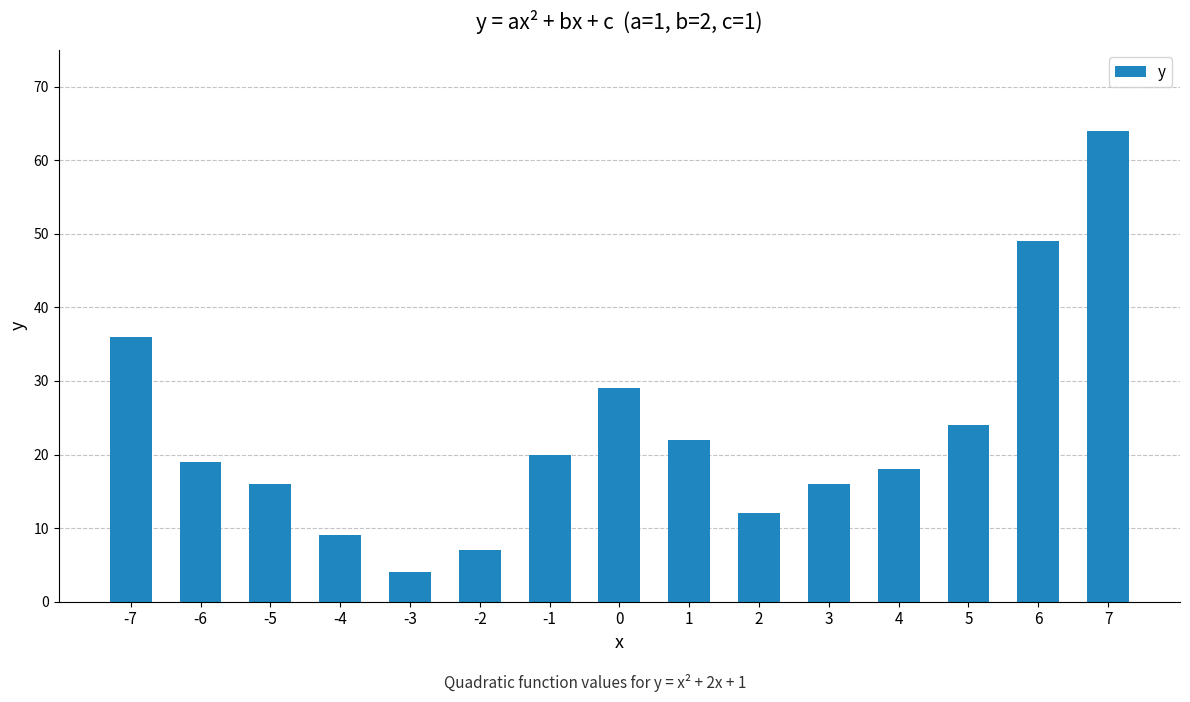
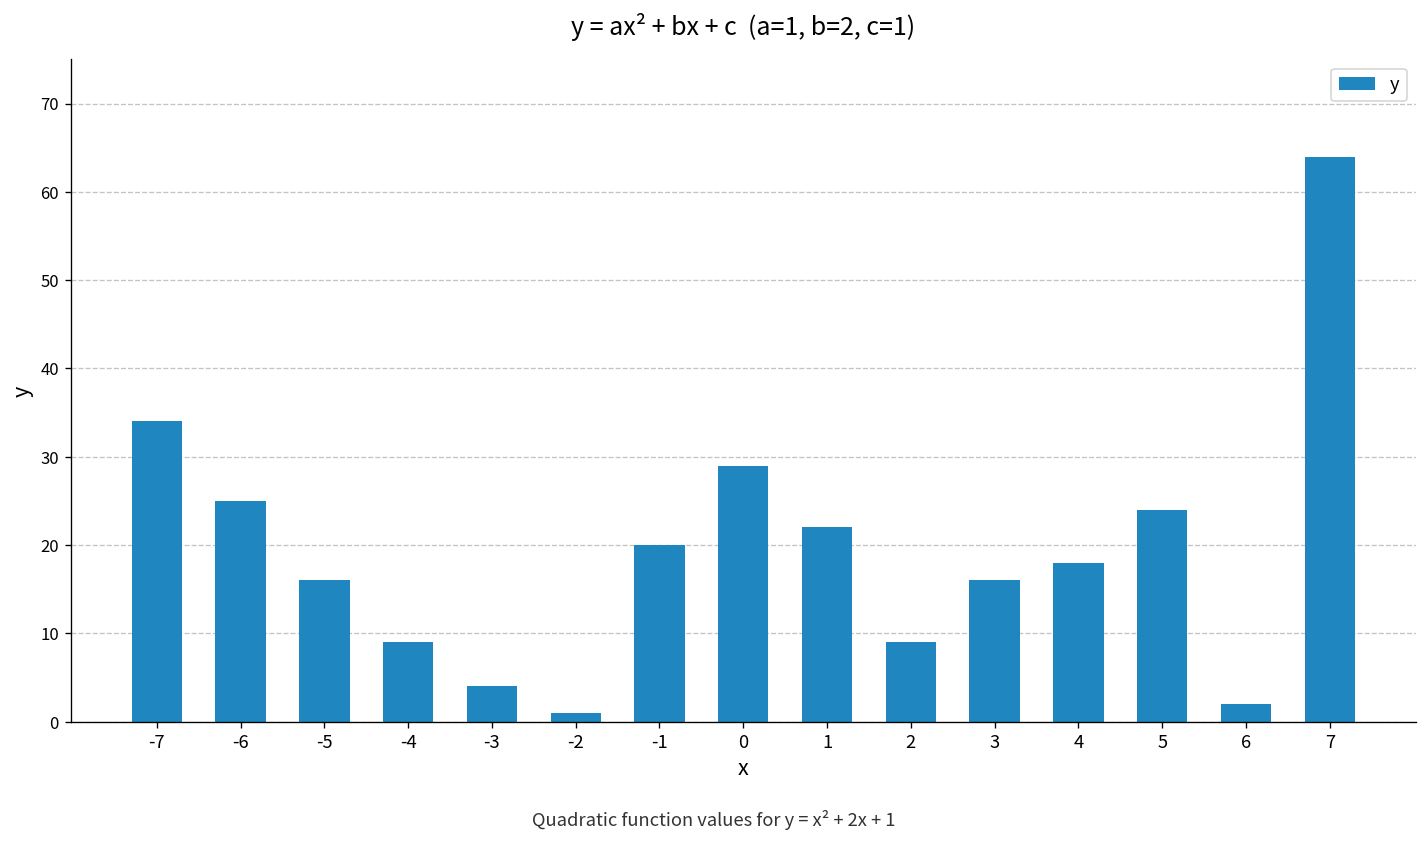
-7: 36 -> 34
-6: 19 -> 25
-2: 7 -> 1
2: 12 -> 9
6: 49 -> 2
